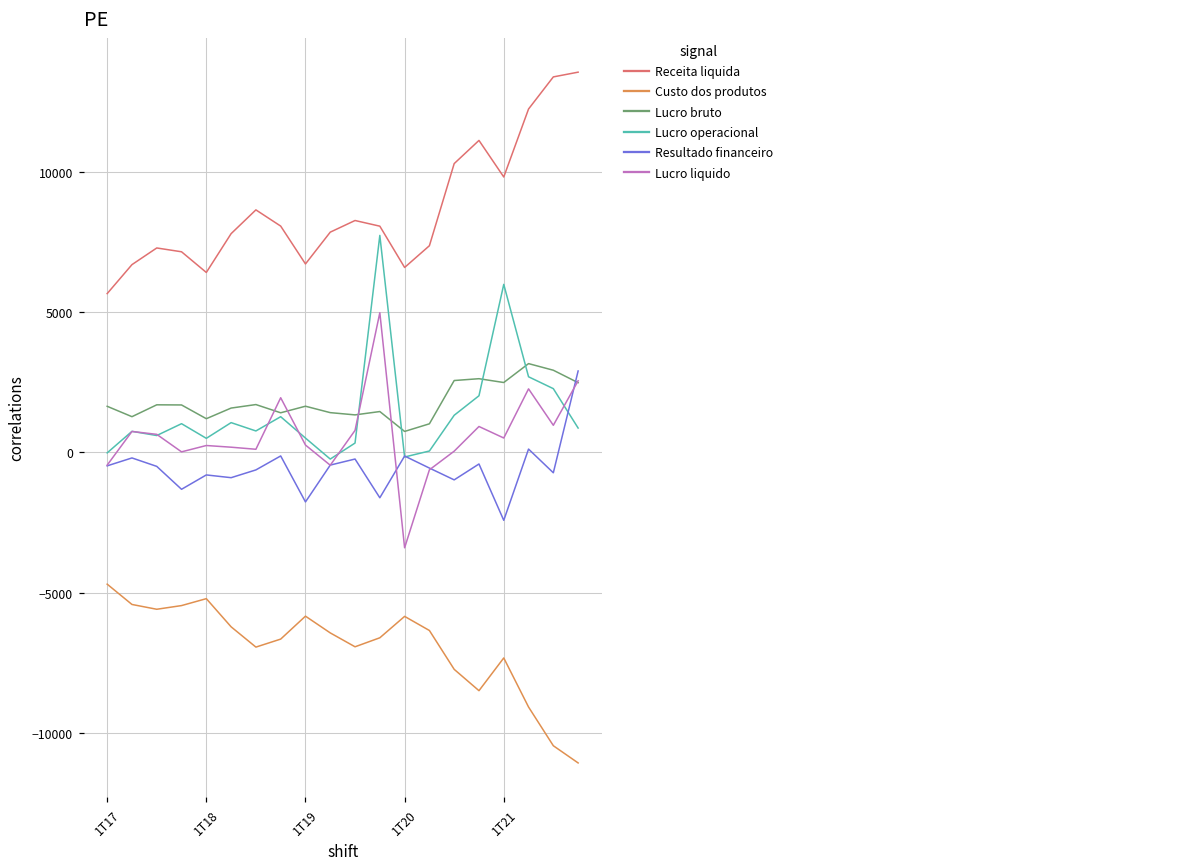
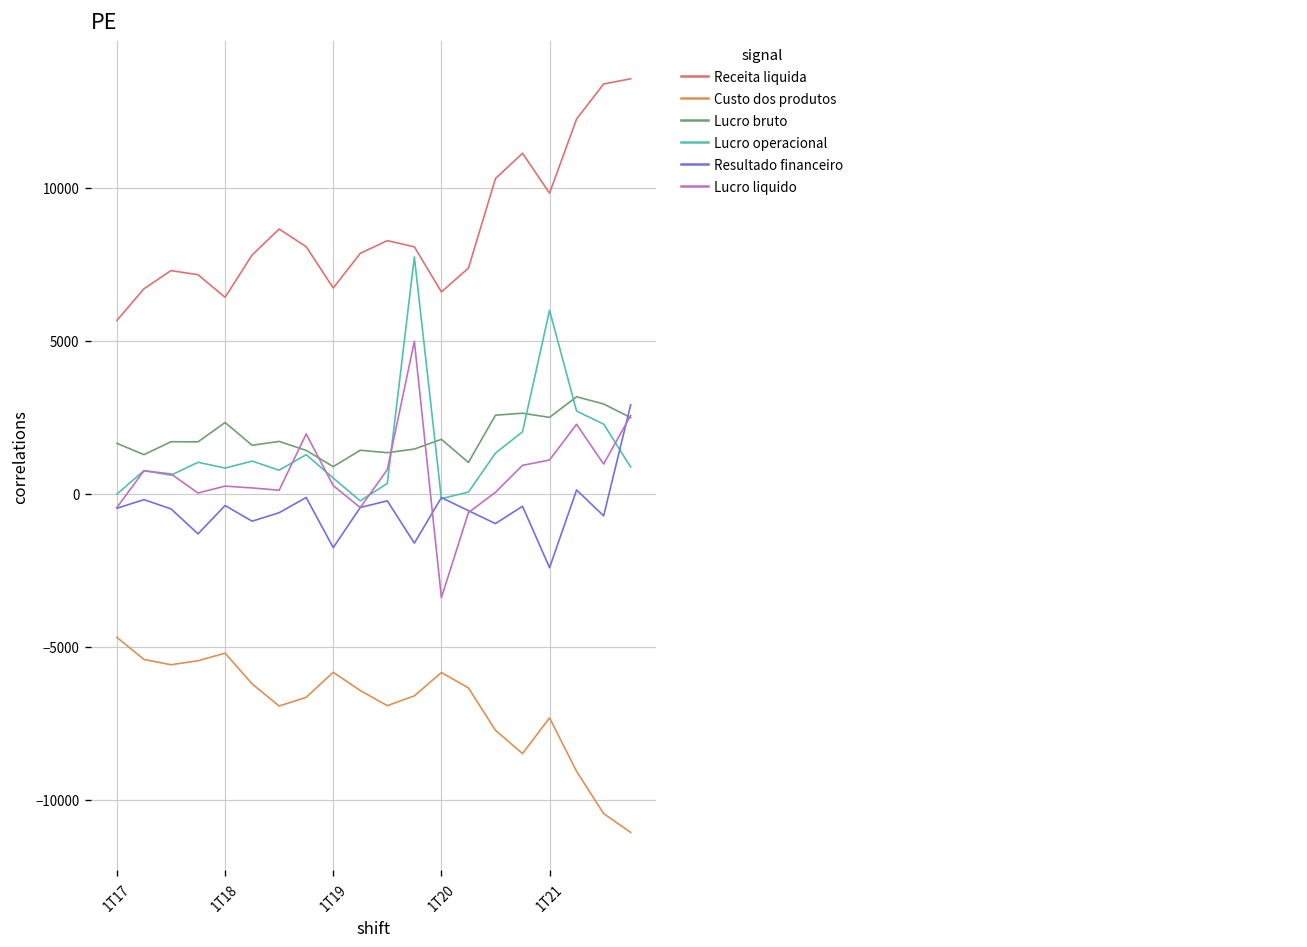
Lucro bruto, 1T18: 1200 -> 2300
Lucro operacional, 1T18: 500 -> 800
Resultado financeiro, 1T18: -800 -> -400
Lucro bruto, 1T19: 1600 -> 900
Lucro bruto, 1T20: 700 -> 1800
Lucro liquido, 1T21: 500 -> 1100
